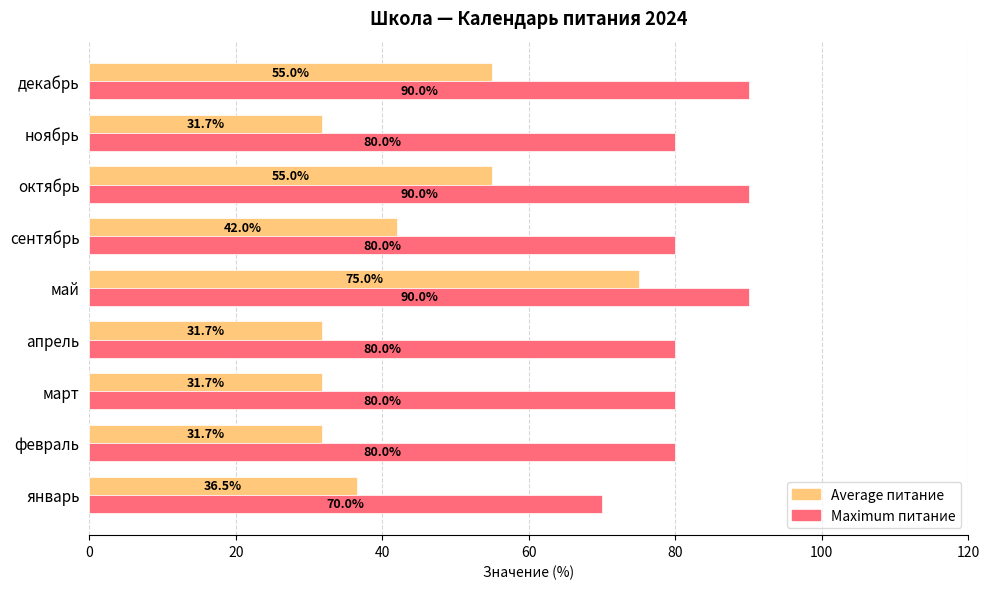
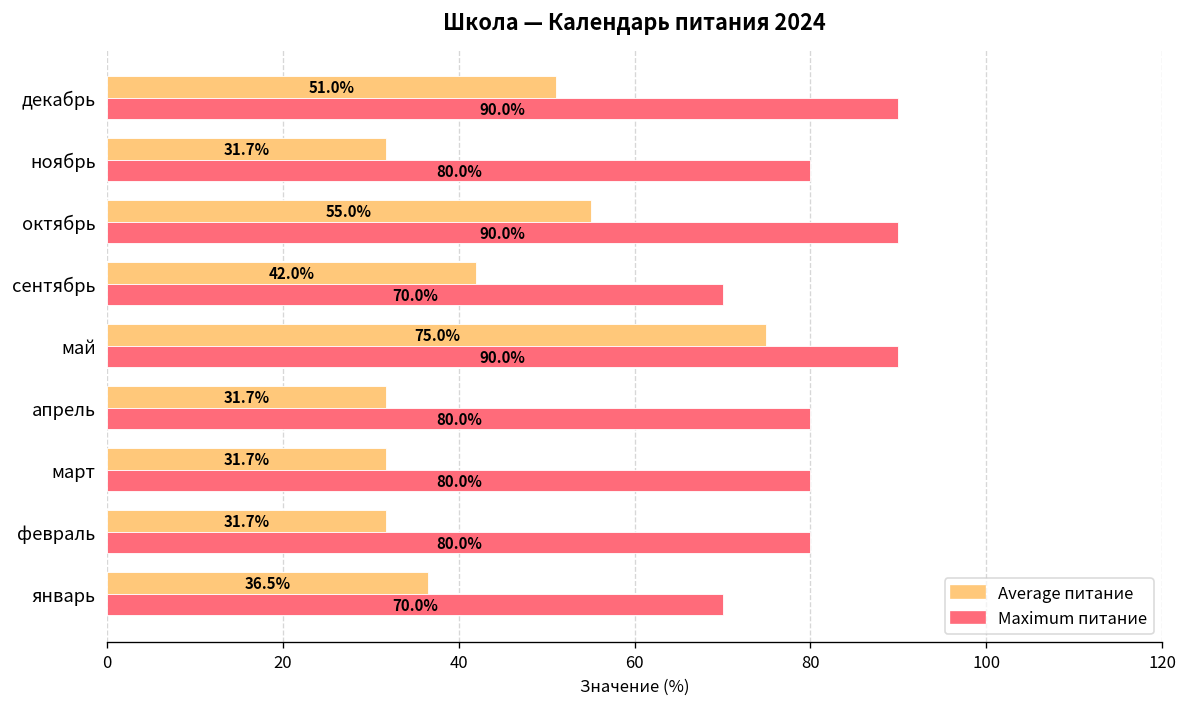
Average питание, декабрь: 55.0% -> 51.0%
Maximum питание, сентябрь: 80.0% -> 70.0%
